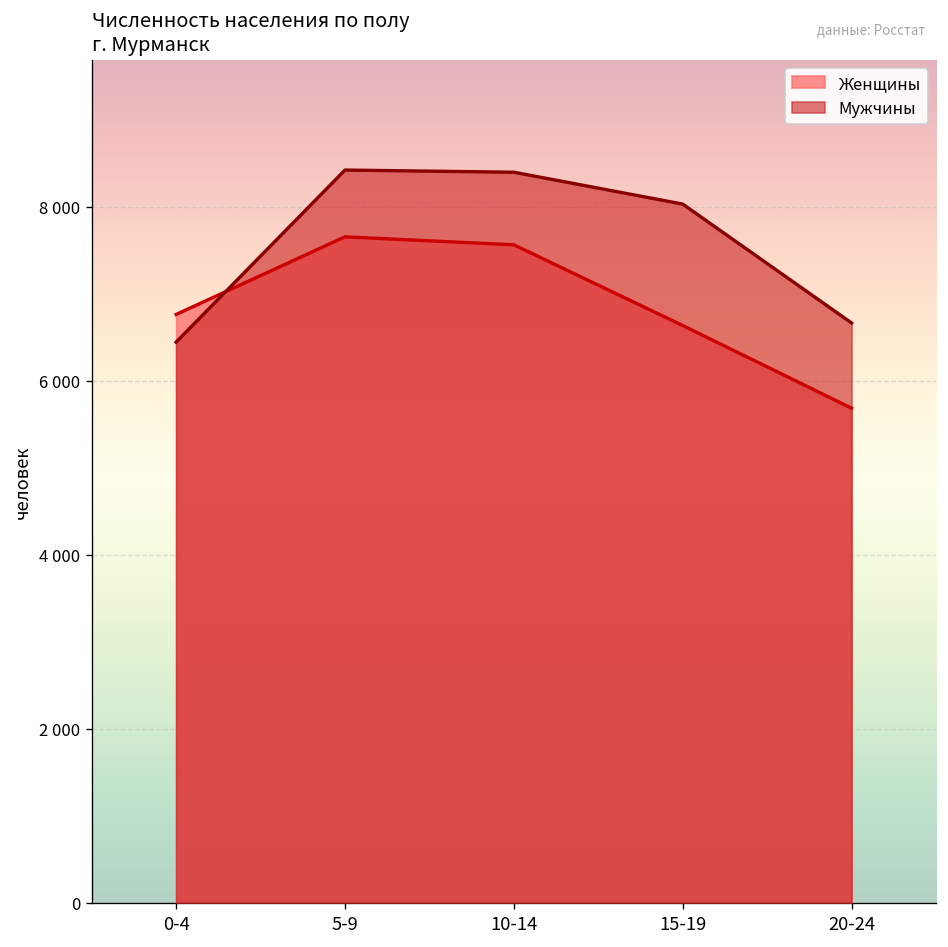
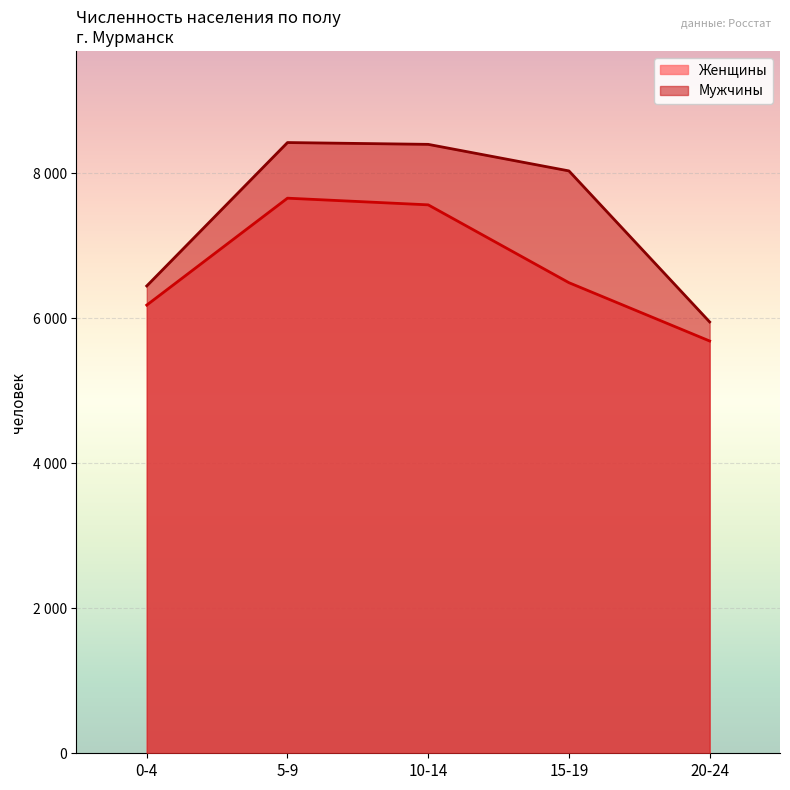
Женщины, 0-4: 6800 -> 6200
Женщины, 15-19: 6600 -> 6500
Мужчины, 20-24: 6700 -> 5900
